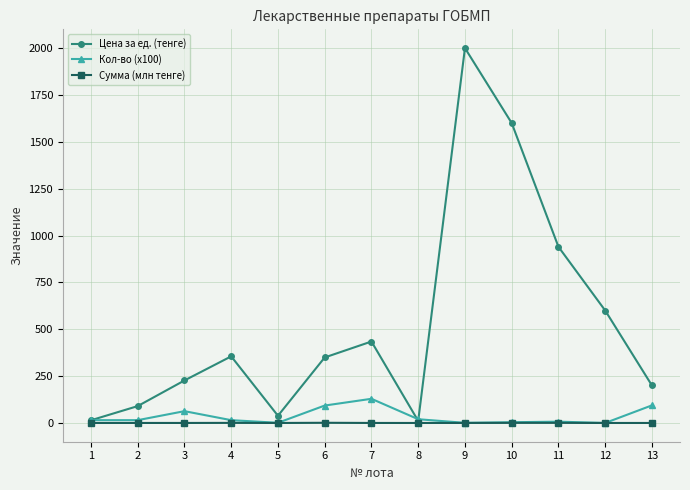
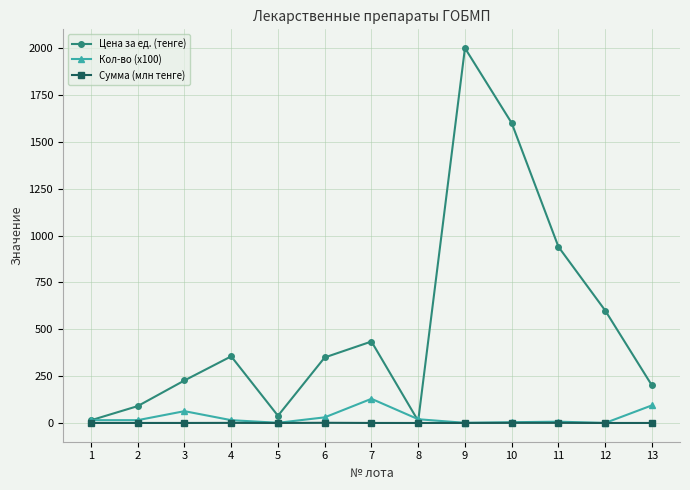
Кол-во (x100), 6: 90 -> 30
